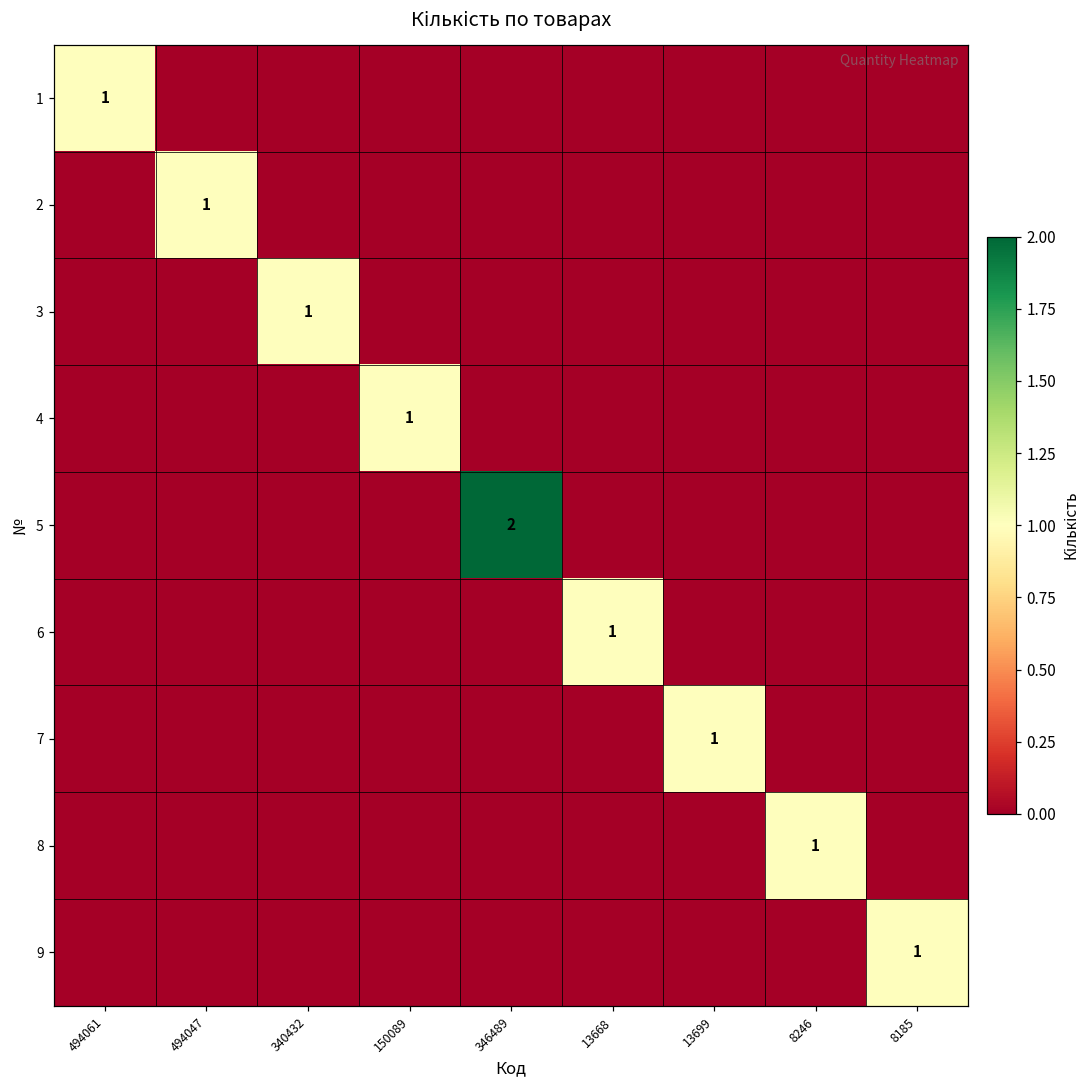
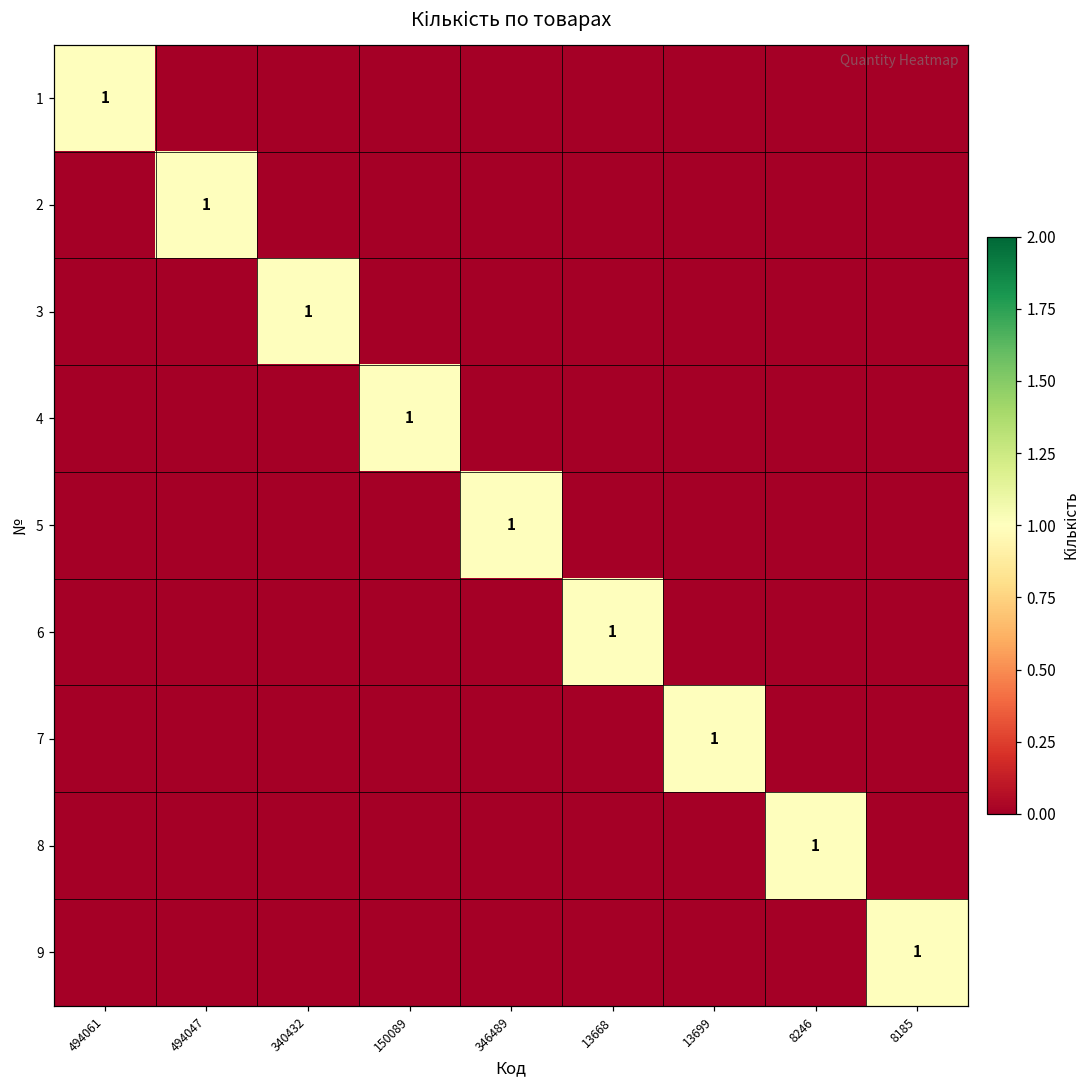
5, 346489: 2 -> 1
